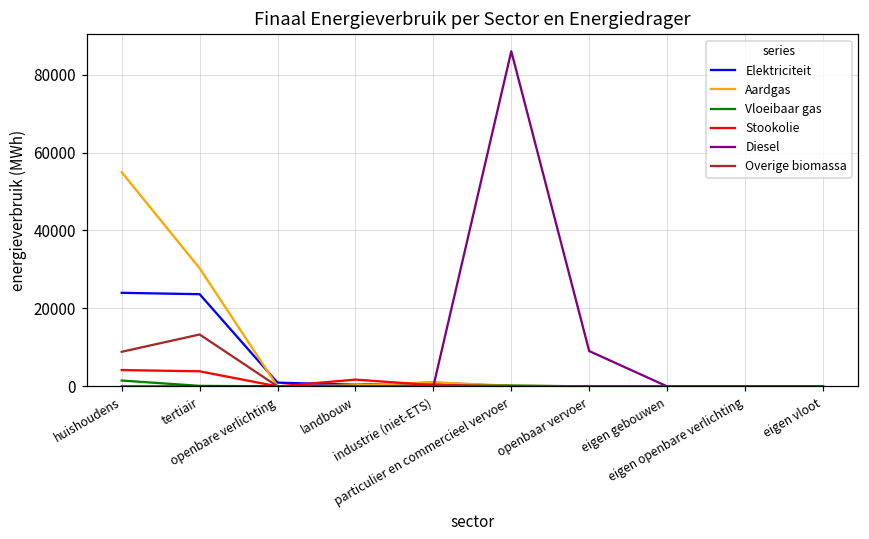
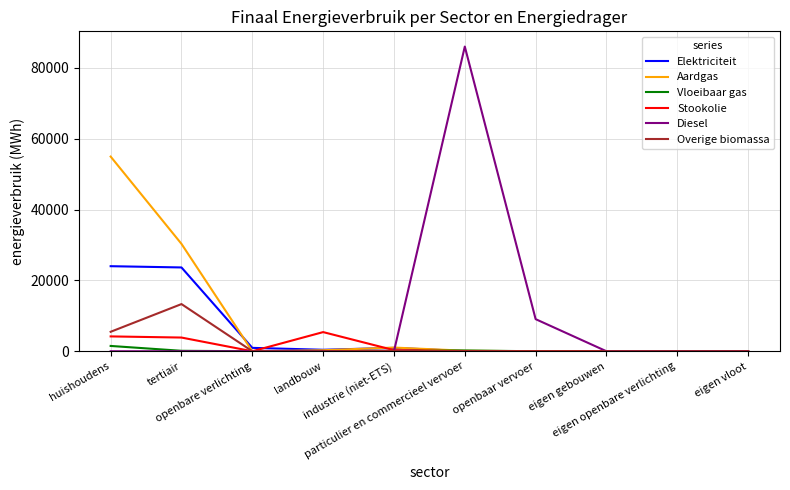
Overige biomassa, huishoudens: 9000 -> 5000
Stookolie, landbouw: 2000 -> 5000
